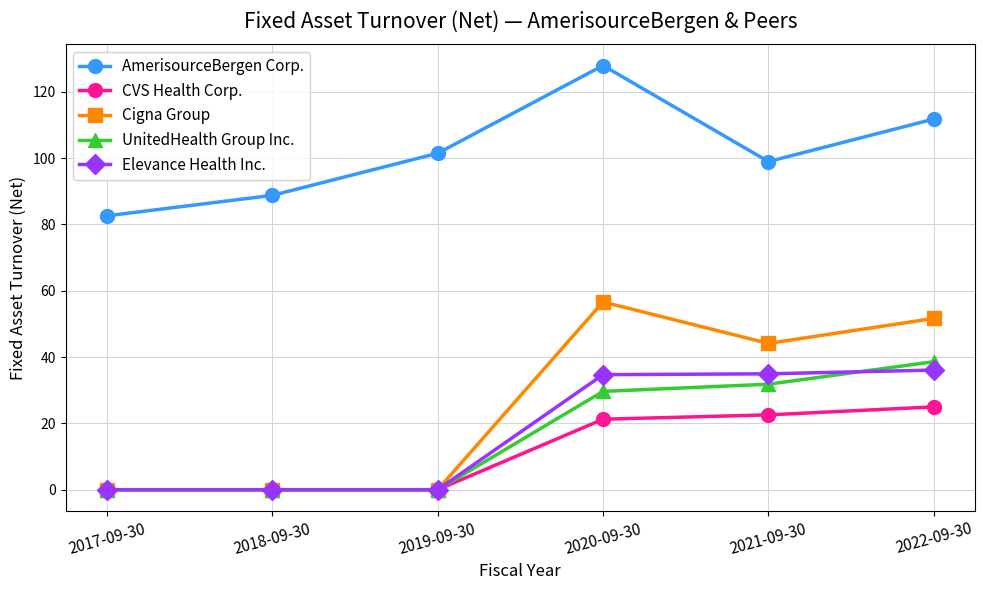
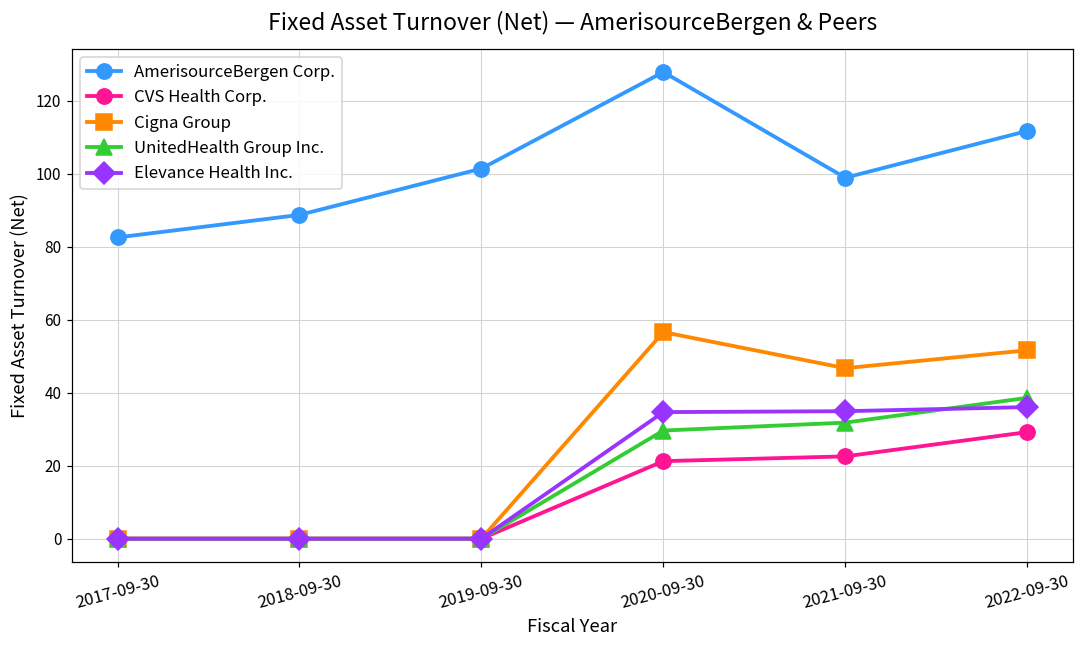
Cigna Group, 2021-09-30: 44 -> 47
CVS Health Corp., 2022-09-30: 25 -> 29
